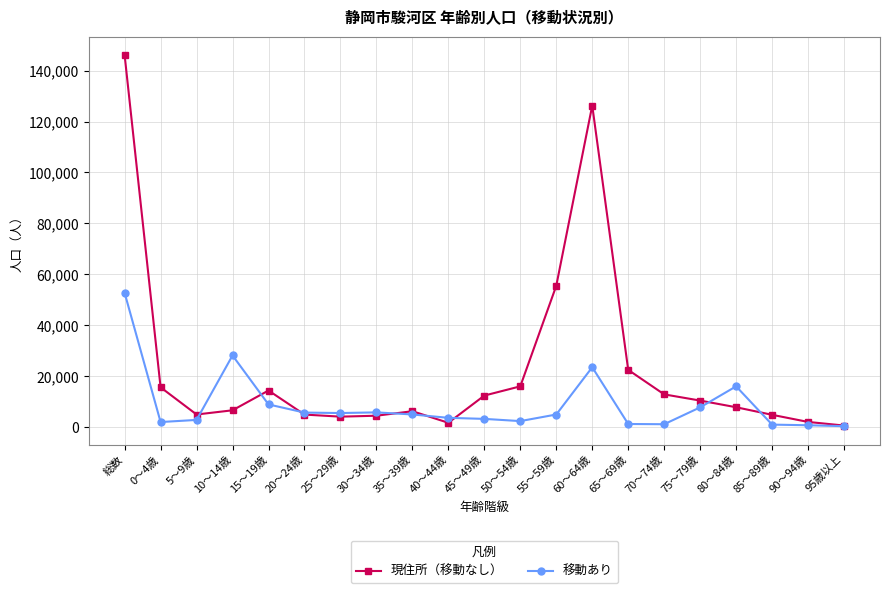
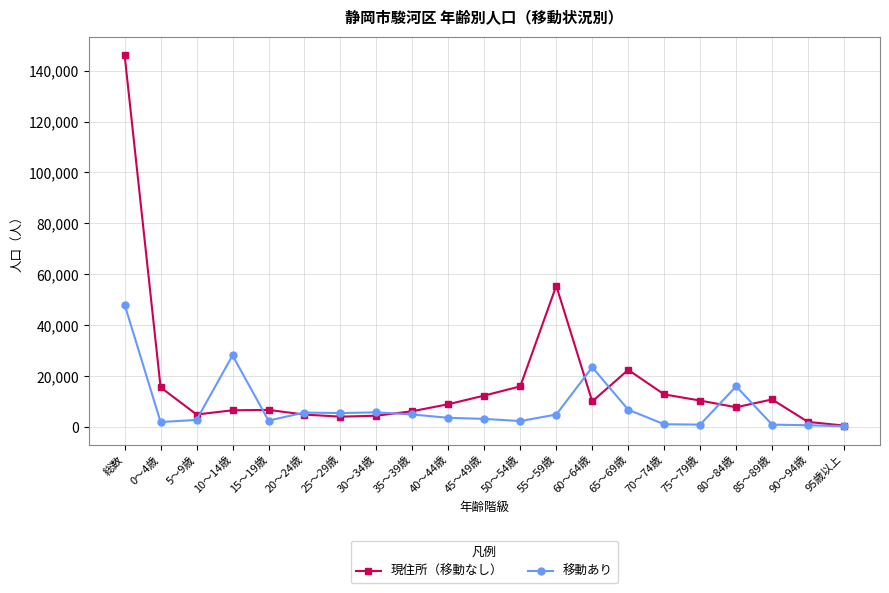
移動あり, 総数: 53,000 -> 48,000
現住所（移動なし）, 15～19歳: 14,000 -> 7,000
移動あり, 15～19歳: 9,000 -> 2,000
現住所（移動なし）, 40～44歳: 2,000 -> 9,000
現住所（移動なし）, 60～64歳: 126,000 -> 10,000
移動あり, 65～69歳: 1,000 -> 7,000
移動あり, 75～79歳: 8,000 -> 1,000
現住所（移動なし）, 85～89歳: 5,000 -> 11,000
